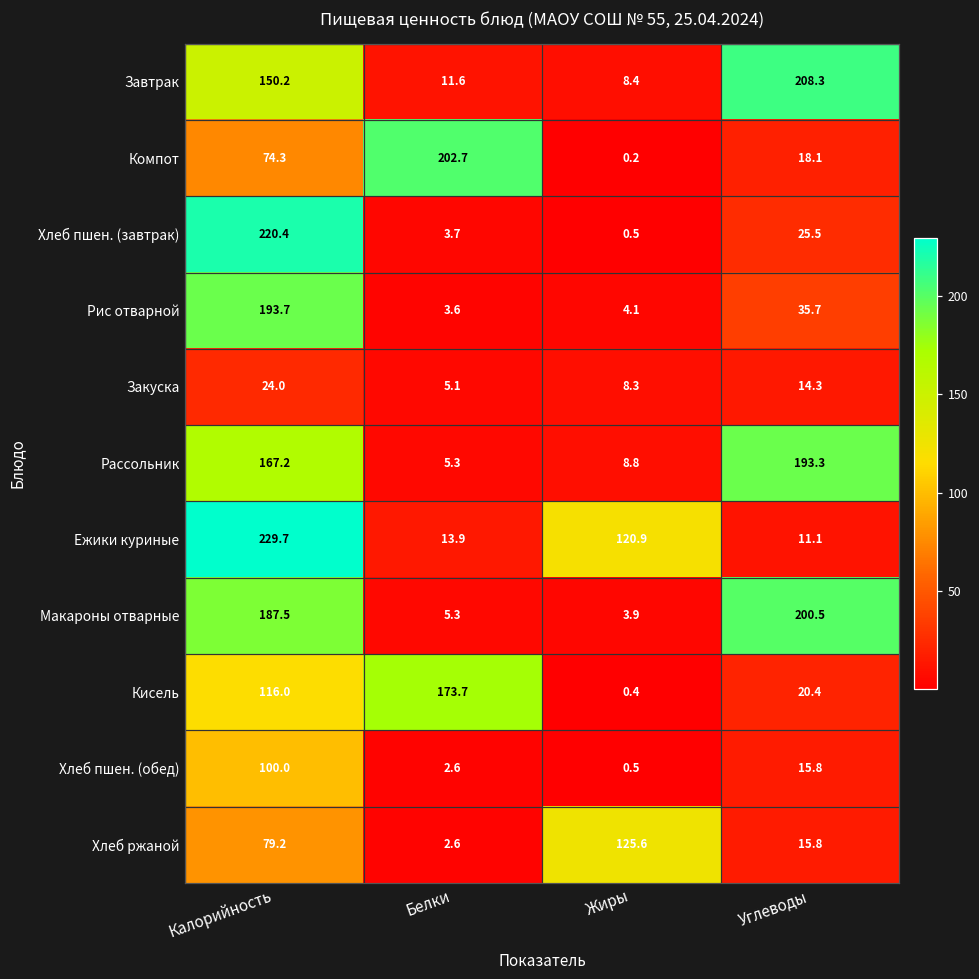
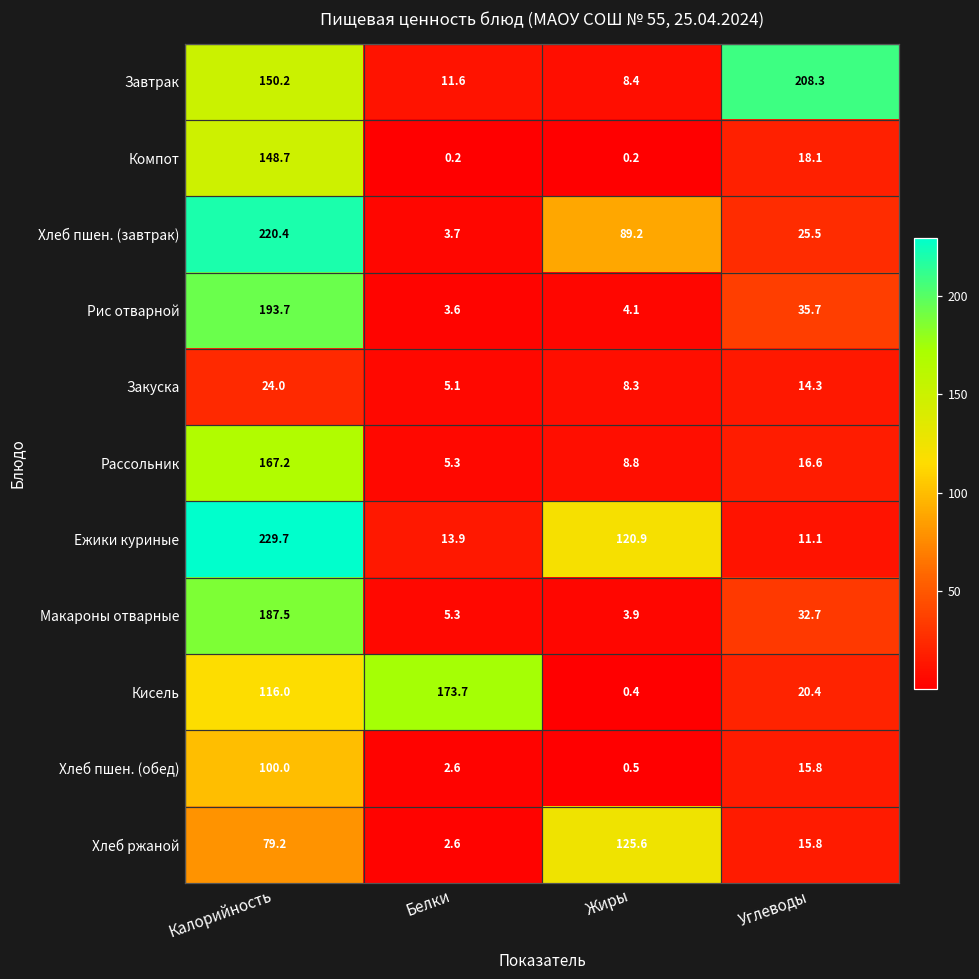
Компот, Калорийность: 74.3 -> 148.7
Компот, Белки: 202.7 -> 0.2
Хлеб пшен. (завтрак), Жиры: 0.5 -> 89.2
Рассольник, Углеводы: 193.3 -> 16.6
Макароны отварные, Углеводы: 200.5 -> 32.7
